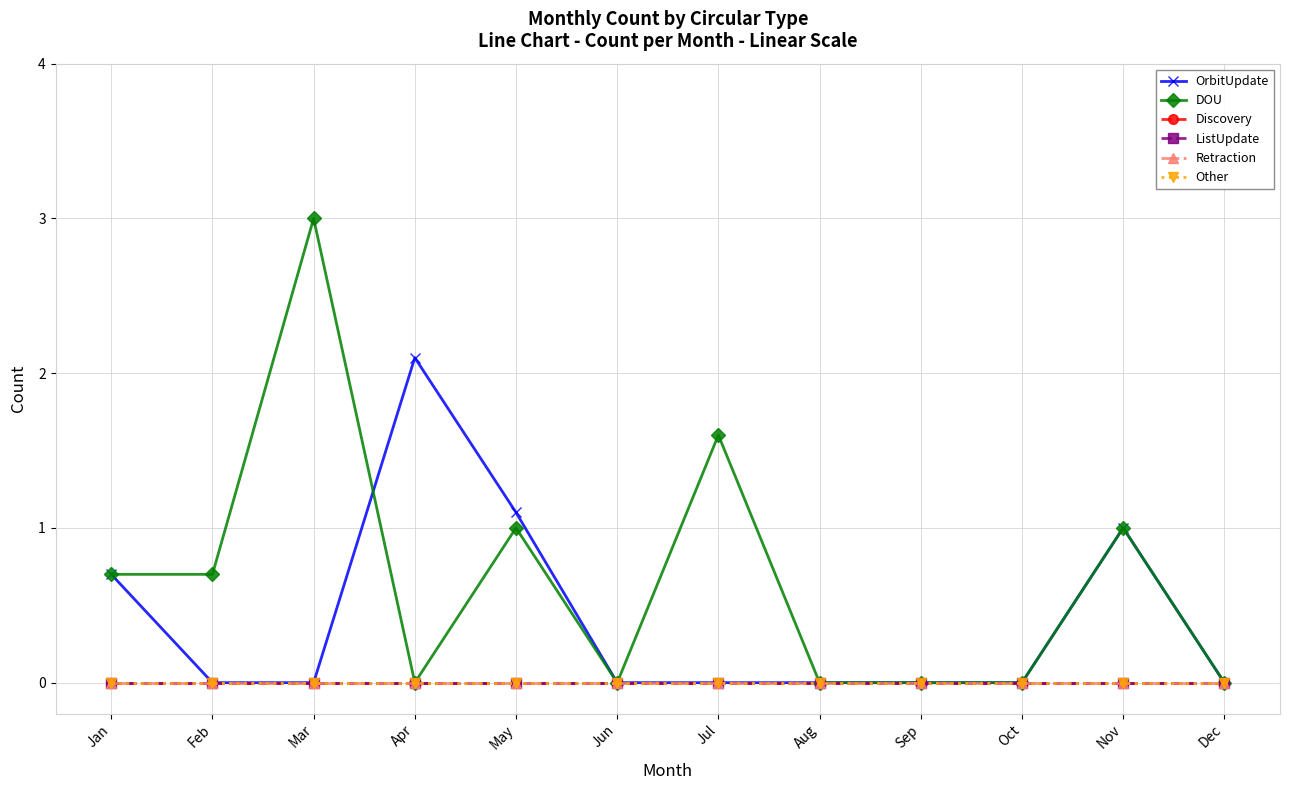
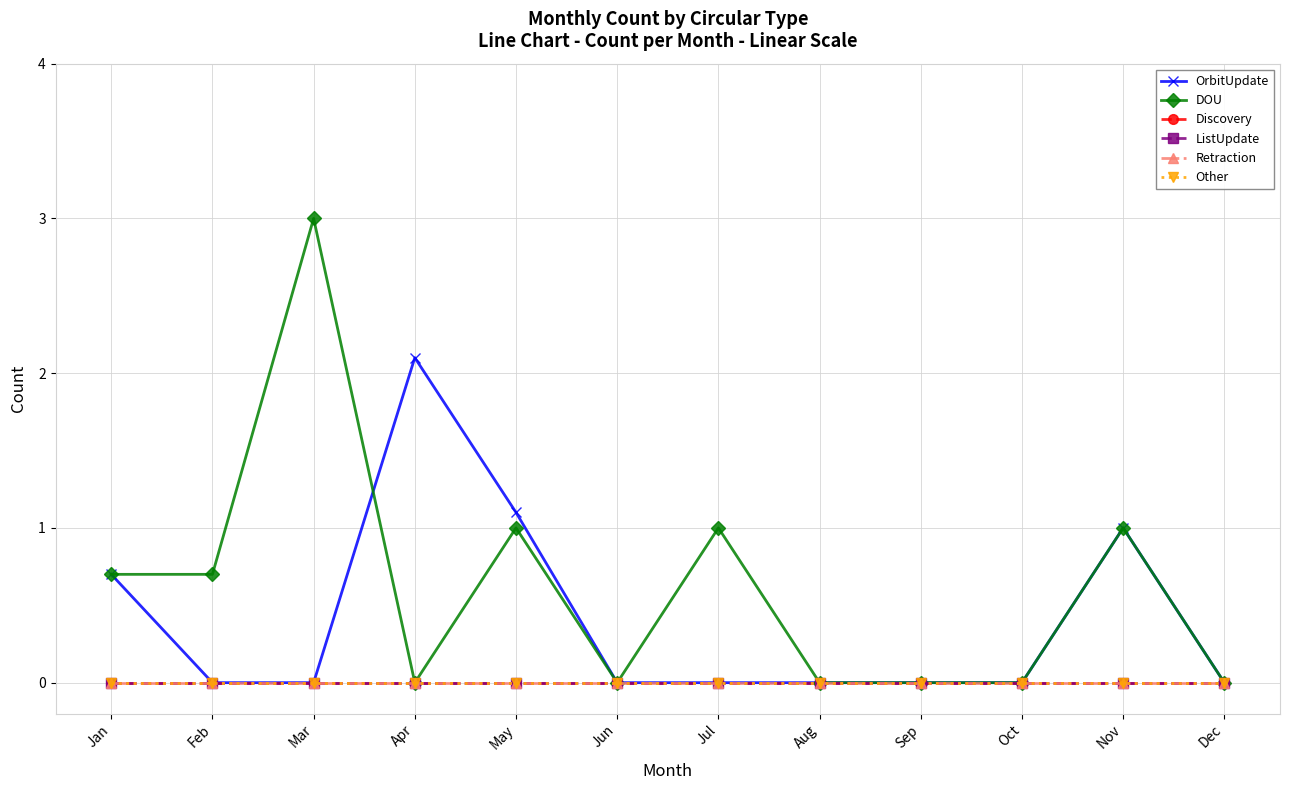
DOU, Jul: 1.6 -> 1.0
